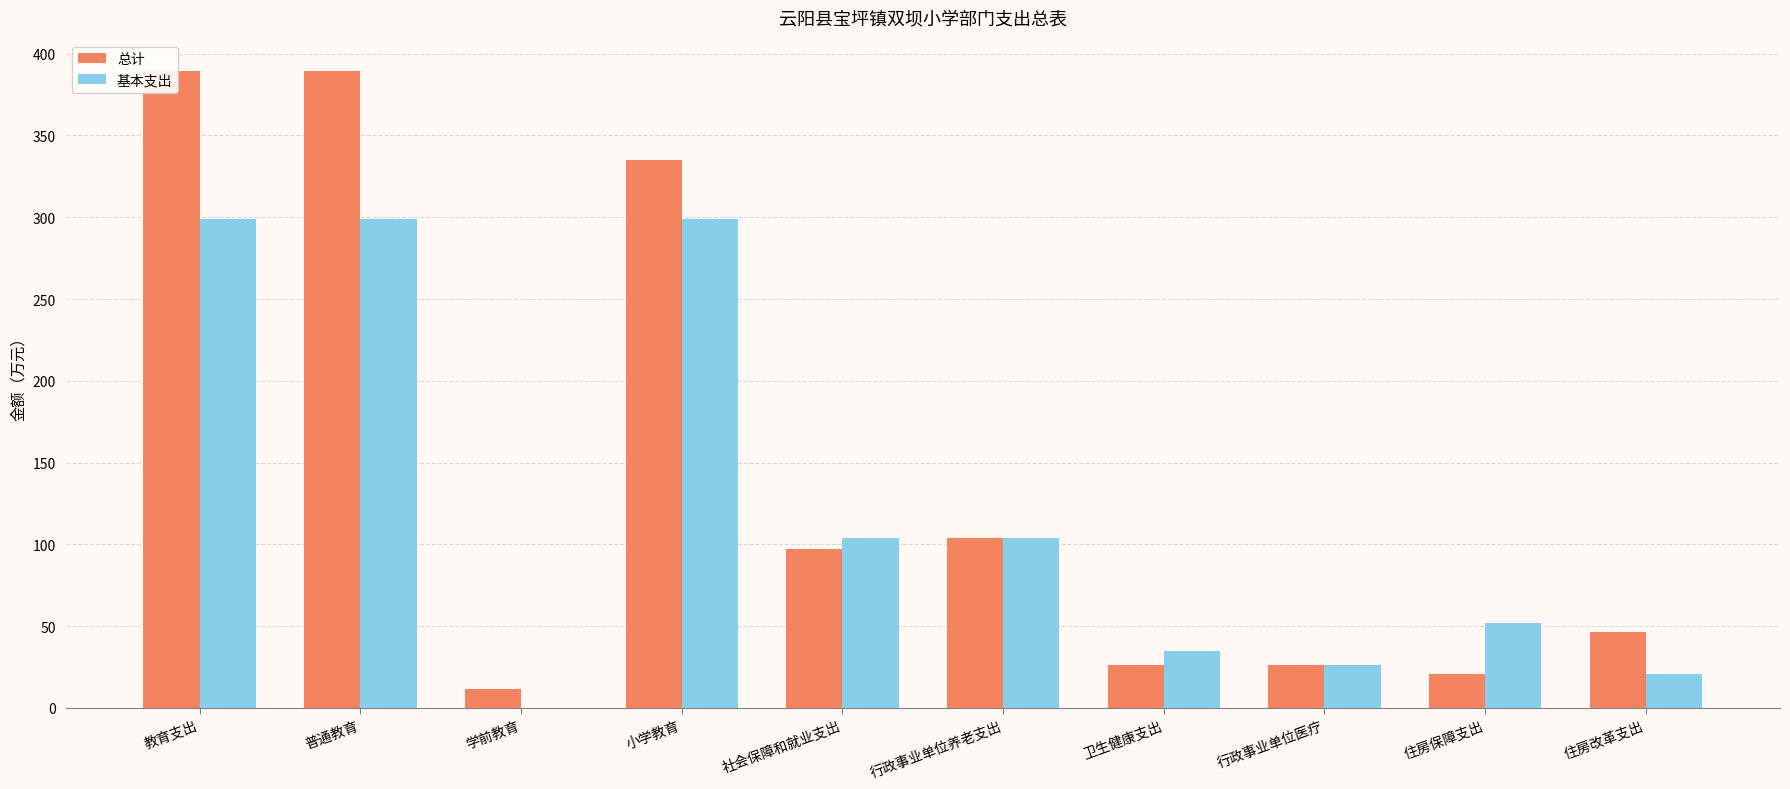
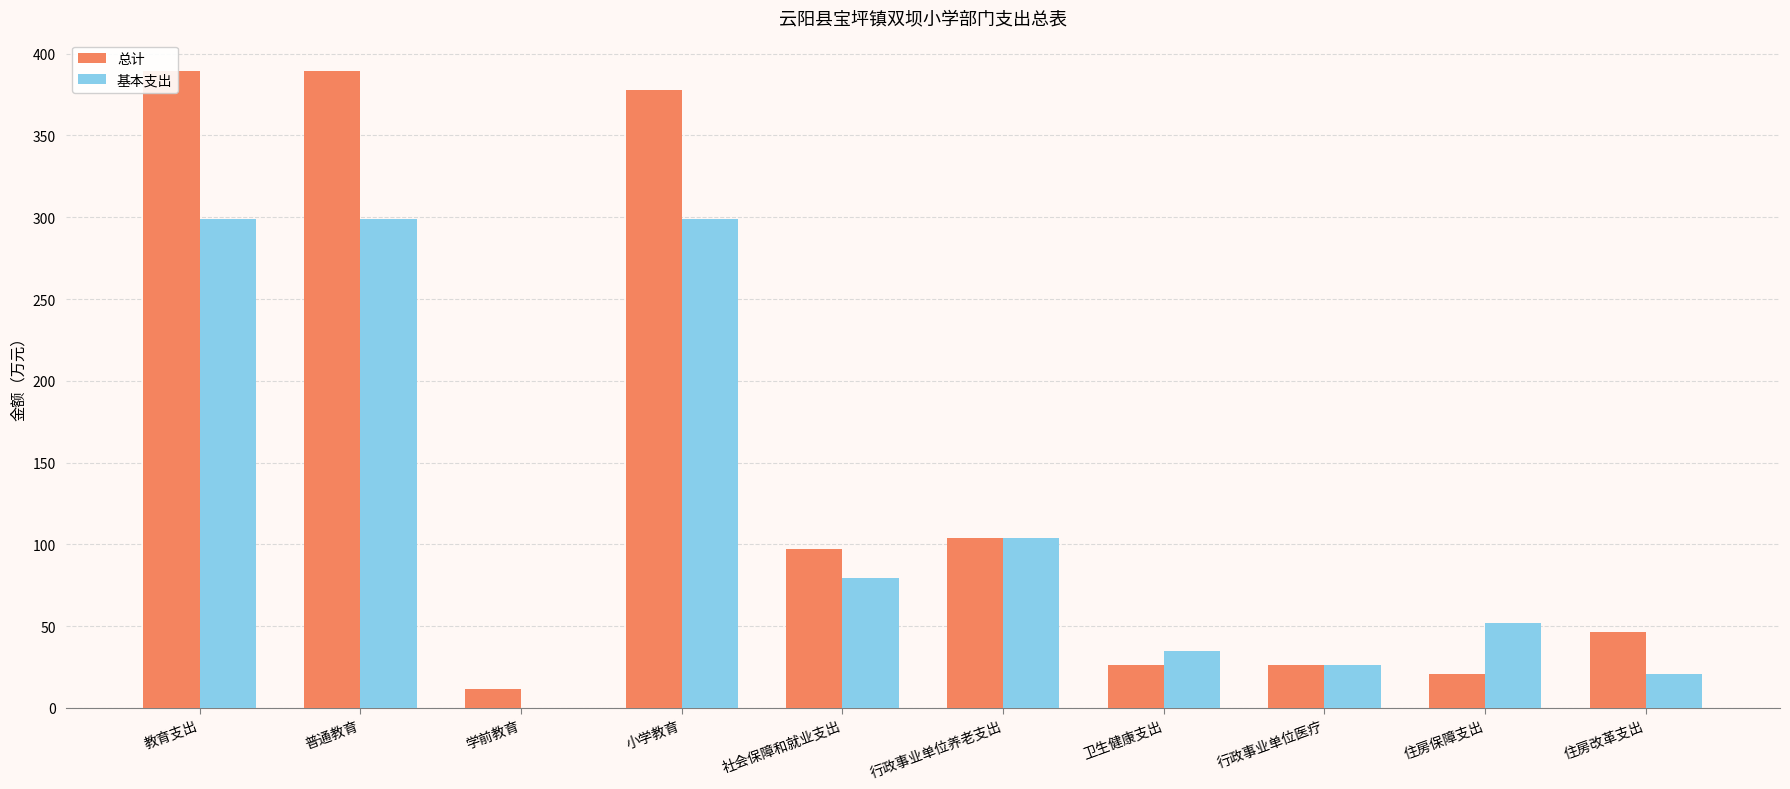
总计, 小学教育: 335 -> 378
基本支出, 社会保障和就业支出: 104 -> 79
